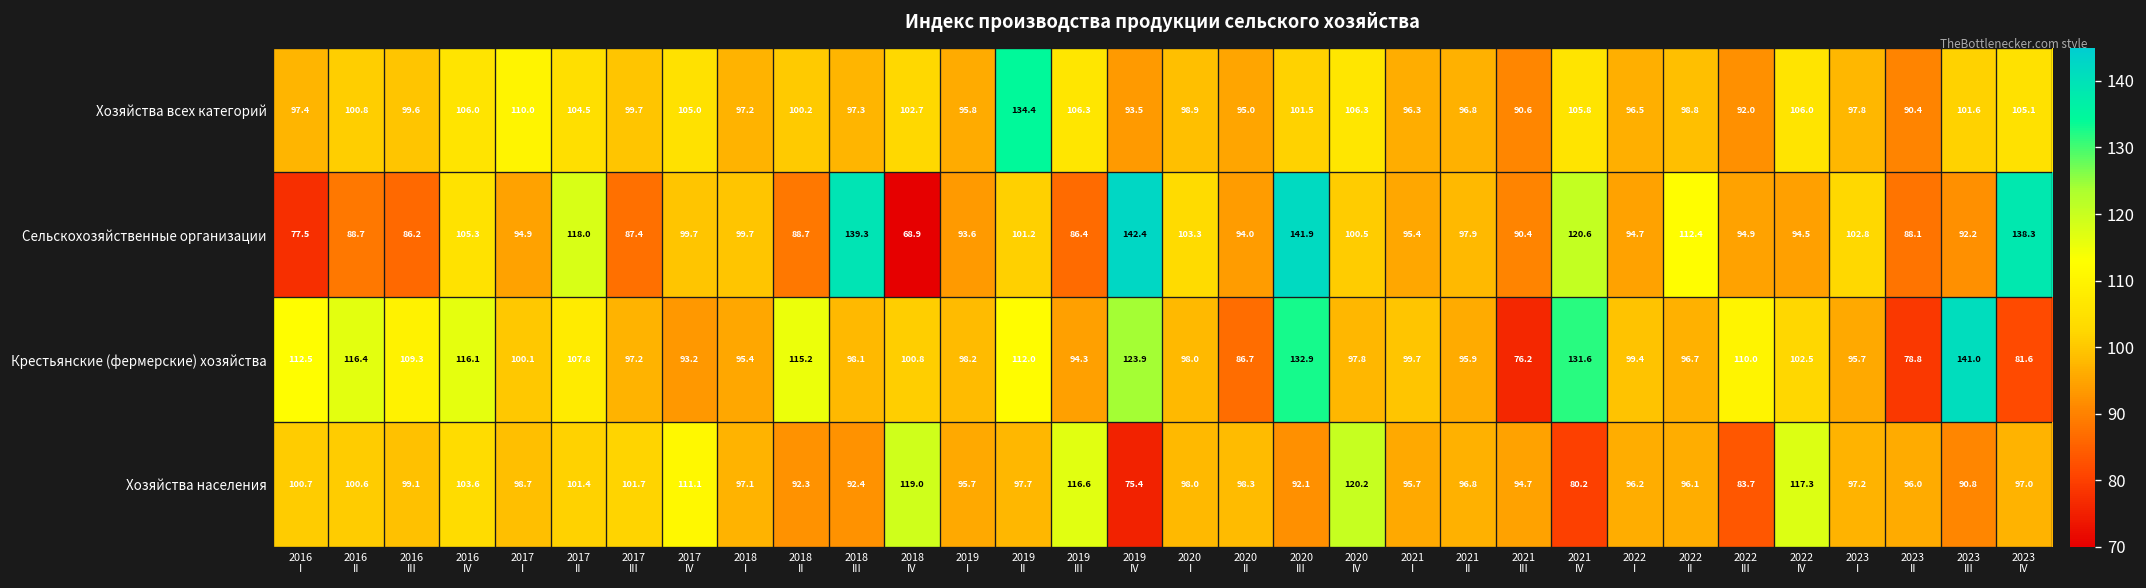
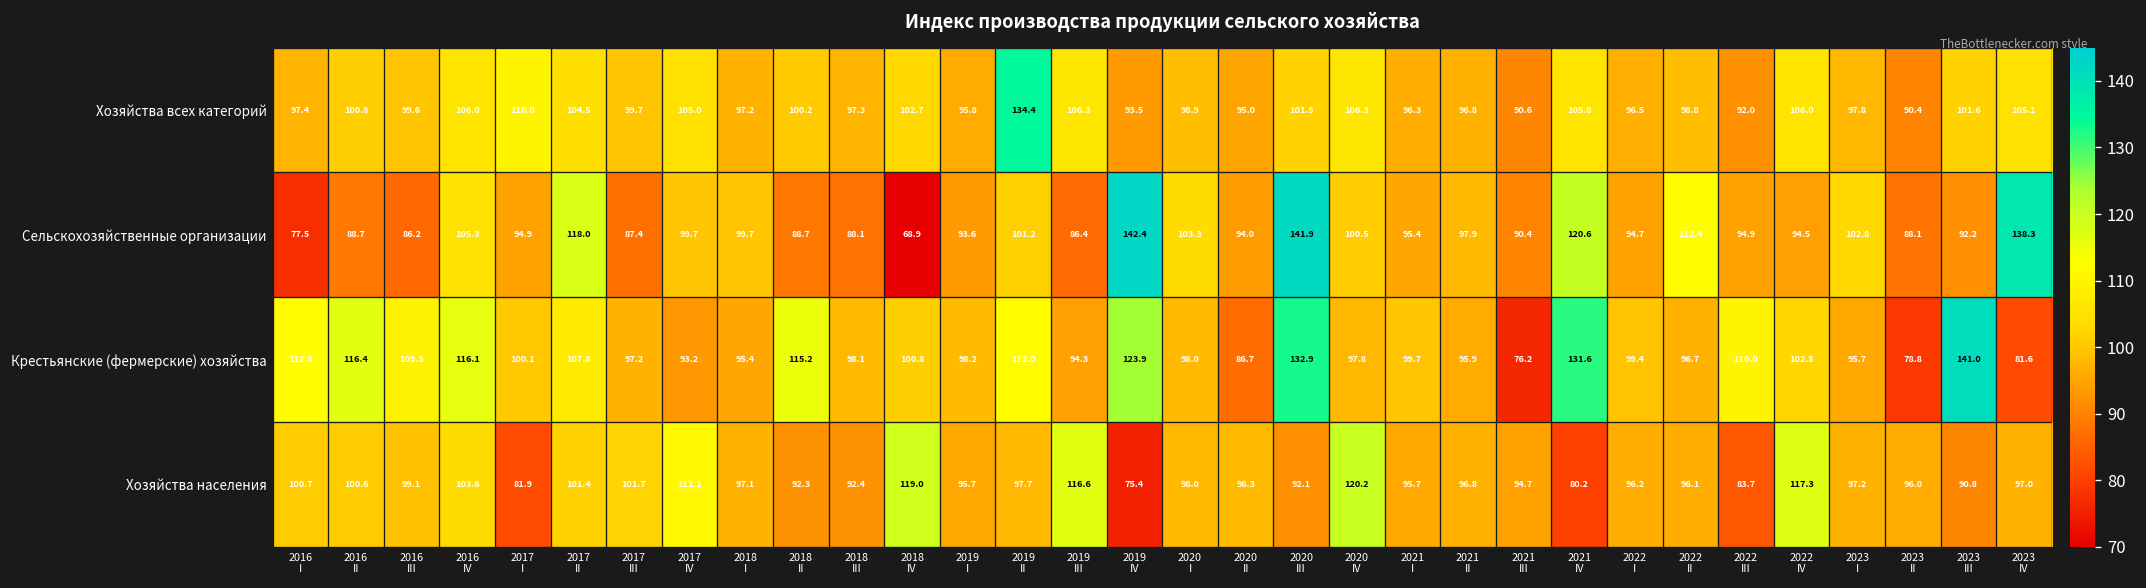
Сельскохозяйственные организации, 2018 III: 139.3 -> 88.1
Хозяйства населения, 2017 I: 98.7 -> 81.9
